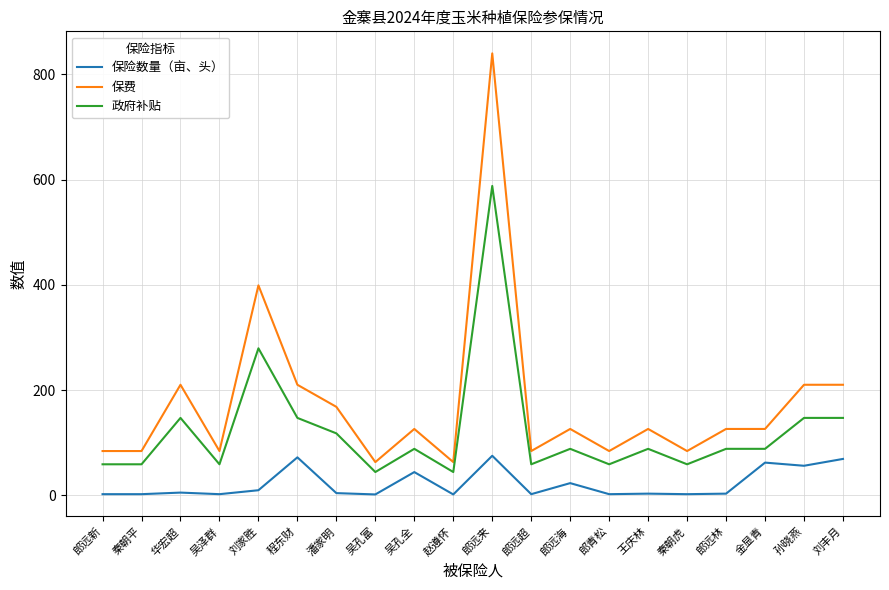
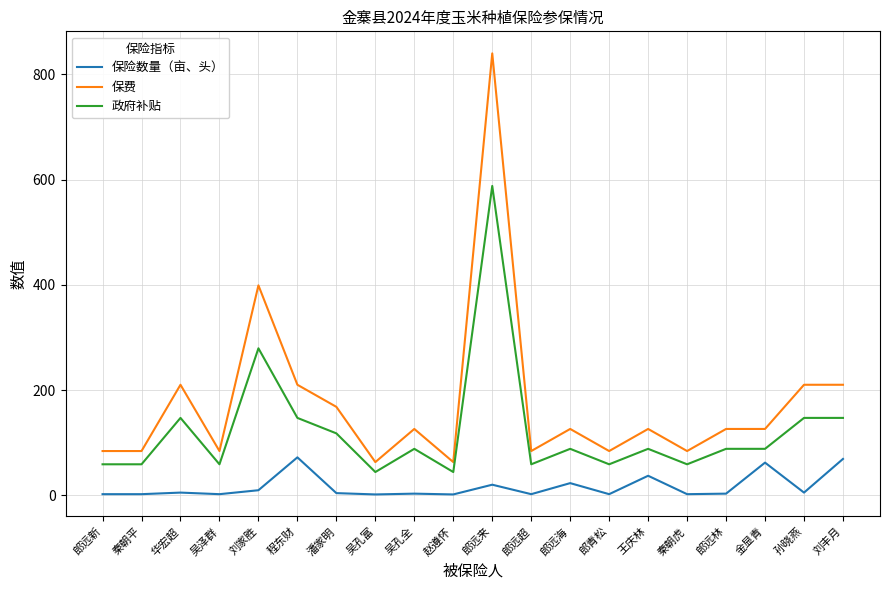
保险数量（亩、头）, 吴孔全: 40 -> 0
保险数量（亩、头）, 郎远来: 80 -> 20
保险数量（亩、头）, 王庆林: 0 -> 40
保险数量（亩、头）, 孙晓燕: 60 -> 10
